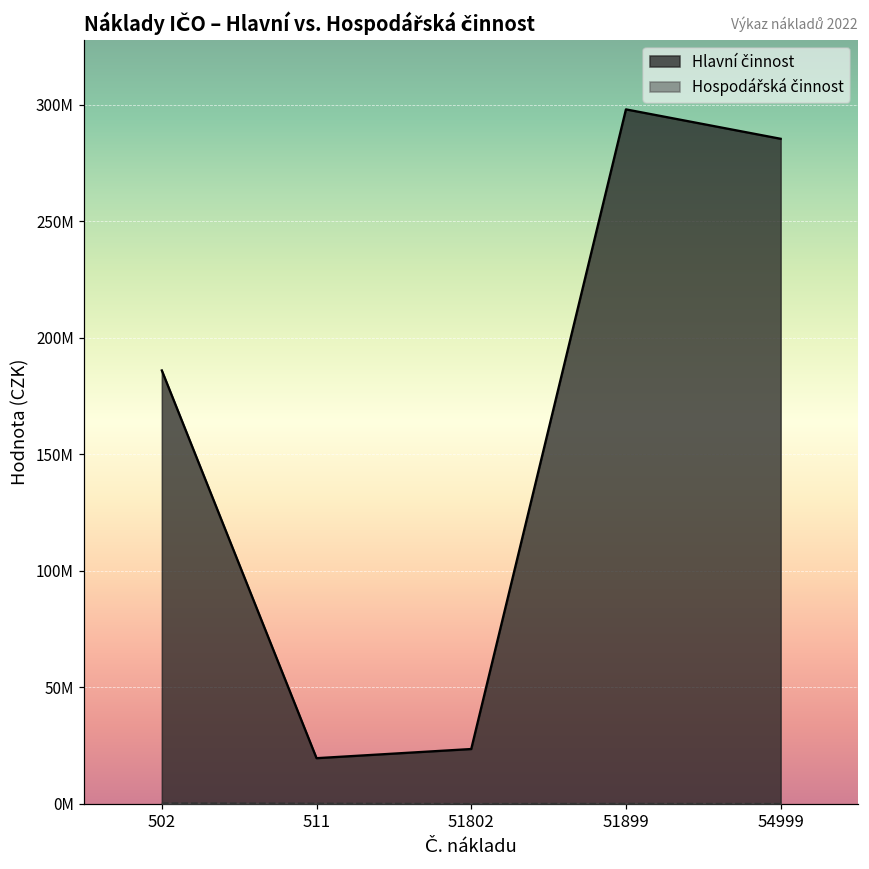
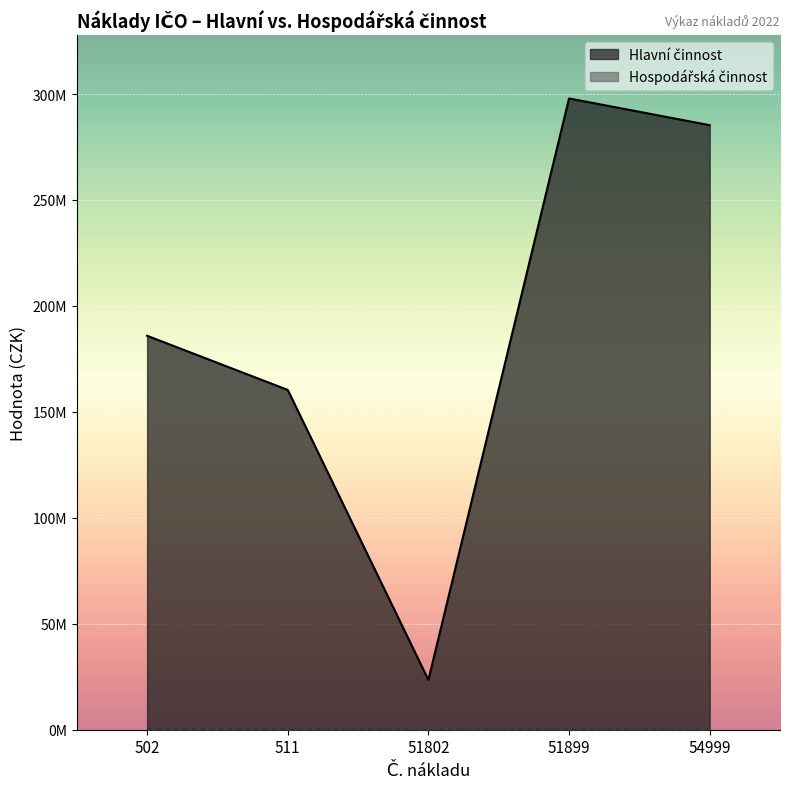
Hlavní činnost, 511: 20000000 -> 160000000
